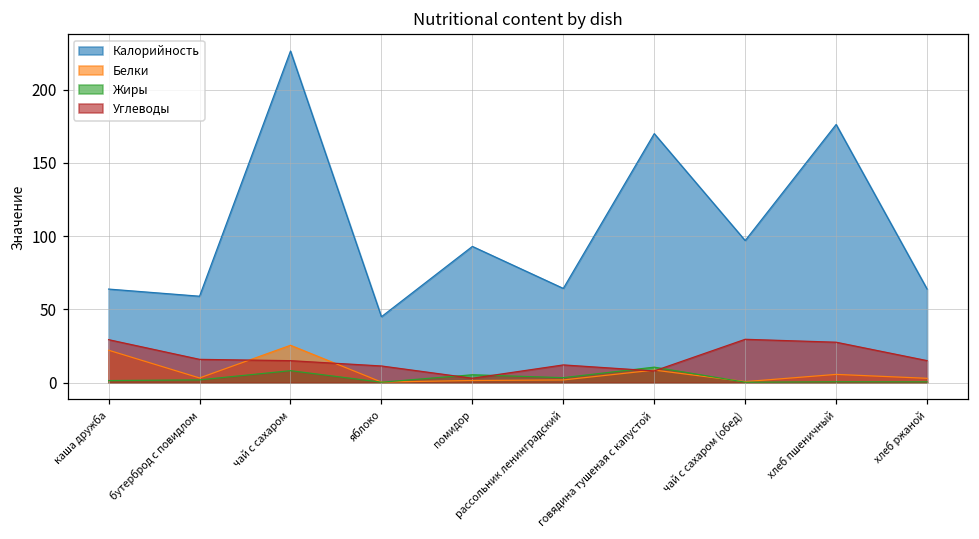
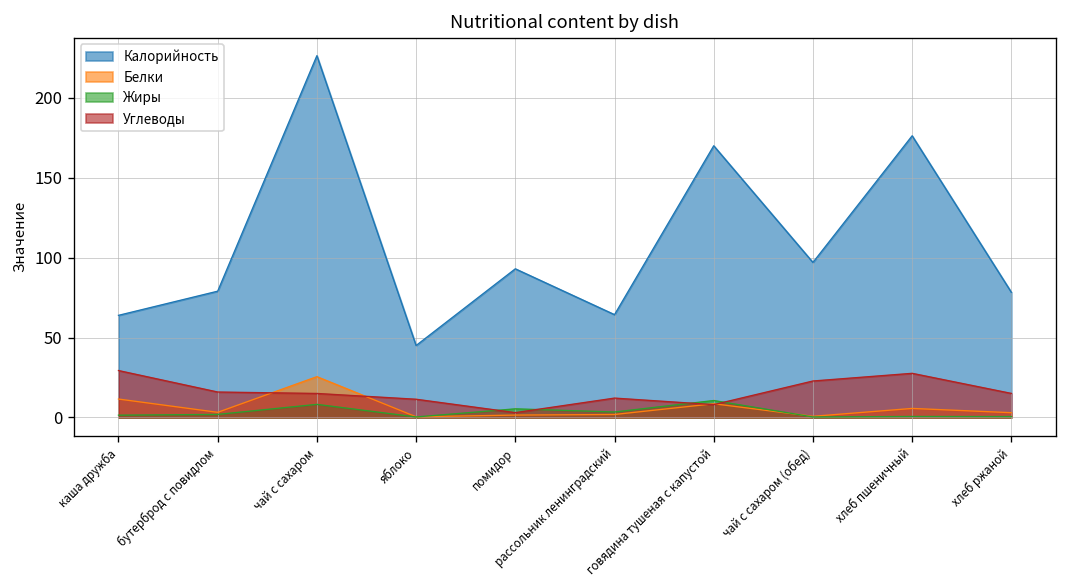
Белки, каша дружба: 22 -> 12
Калорийность, бутерброд с повидлом: 59 -> 79
Углеводы, чай с сахаром (обед): 30 -> 23
Калорийность, хлеб ржаной: 64 -> 78
